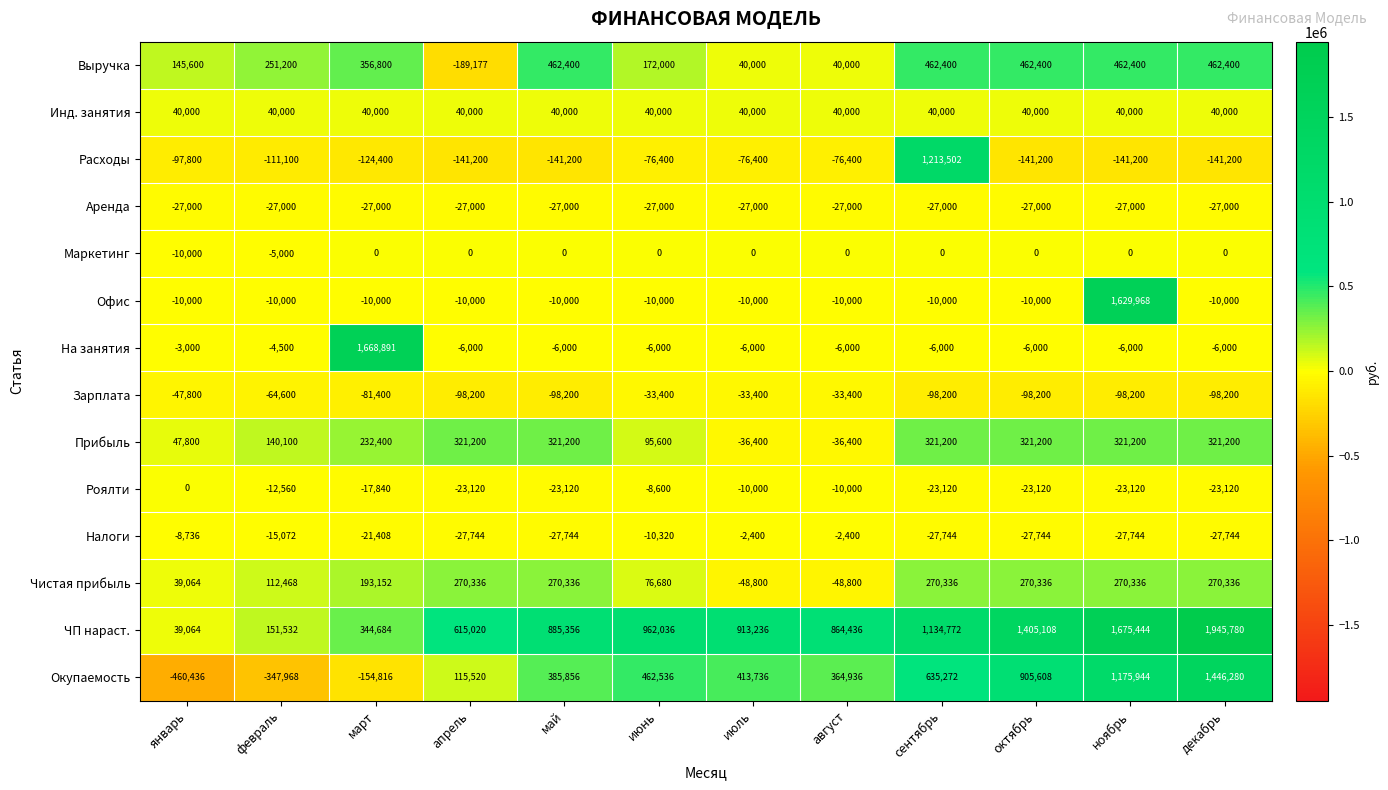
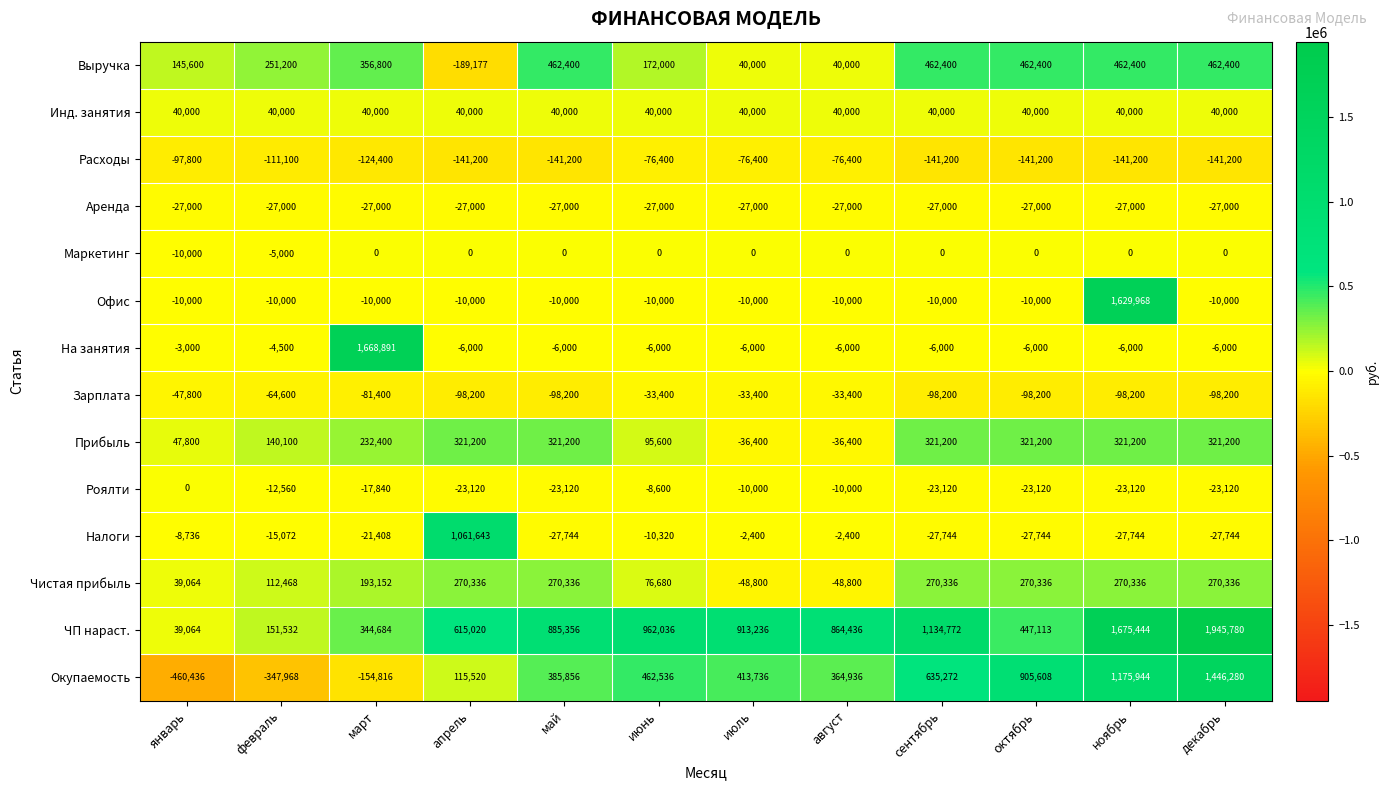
Расходы, сентябрь: 1,213,502 -> -141,200
Налоги, апрель: -27,744 -> 1,061,643
ЧП нараст., октябрь: 1,405,108 -> 447,113
